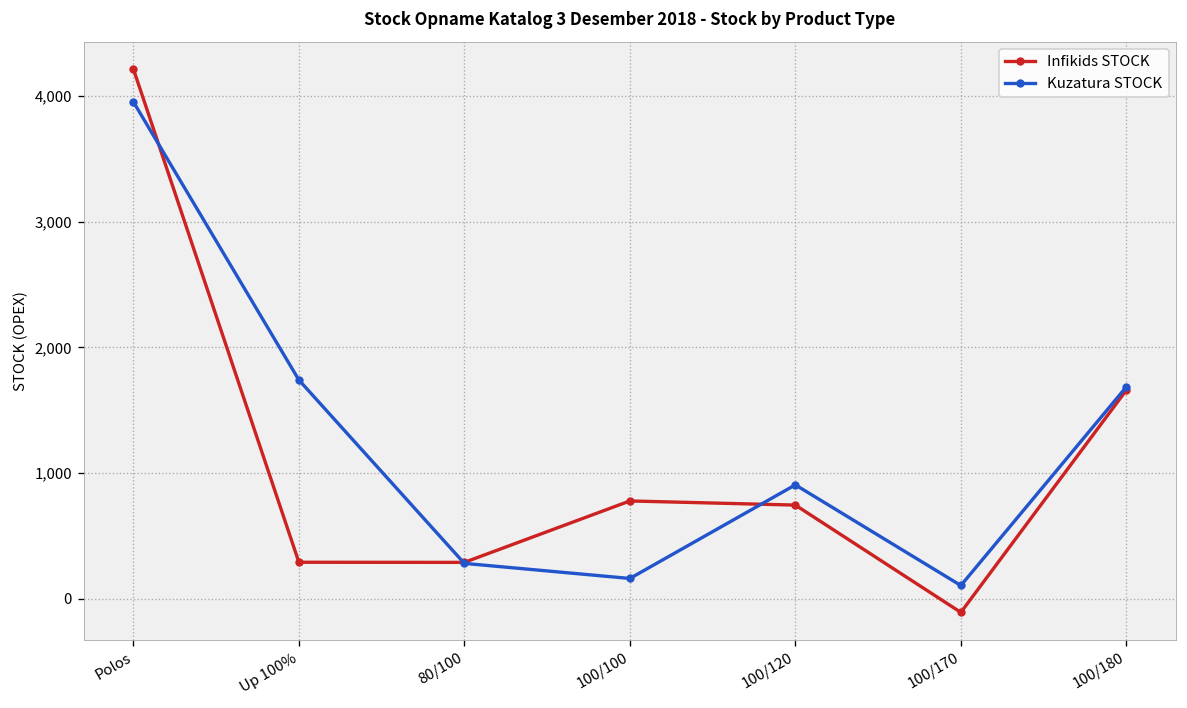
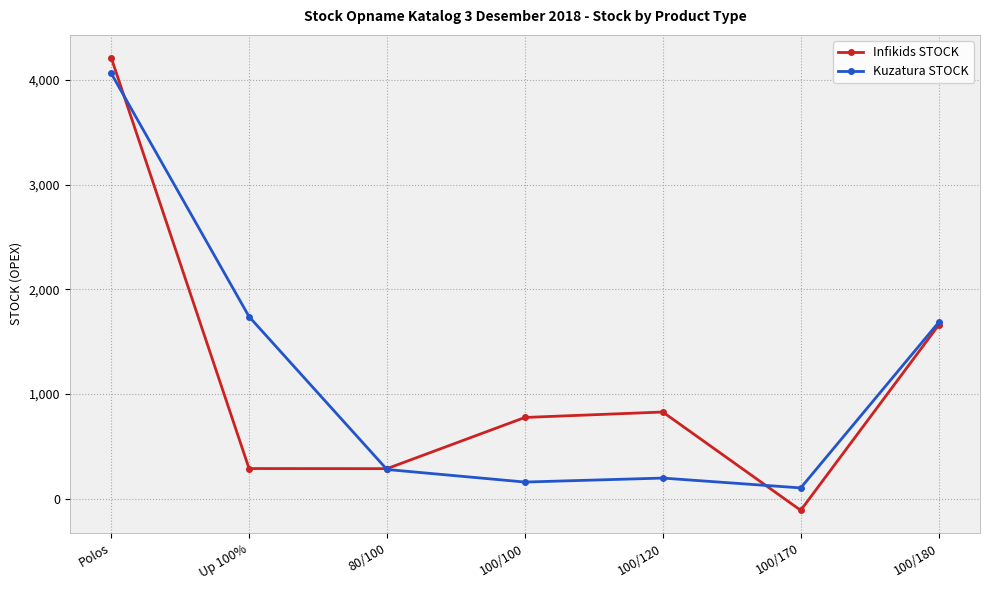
Kuzatura STOCK, Polos: 3,950 -> 4,070
Infikids STOCK, 100/120: 740 -> 830
Kuzatura STOCK, 100/120: 910 -> 200
